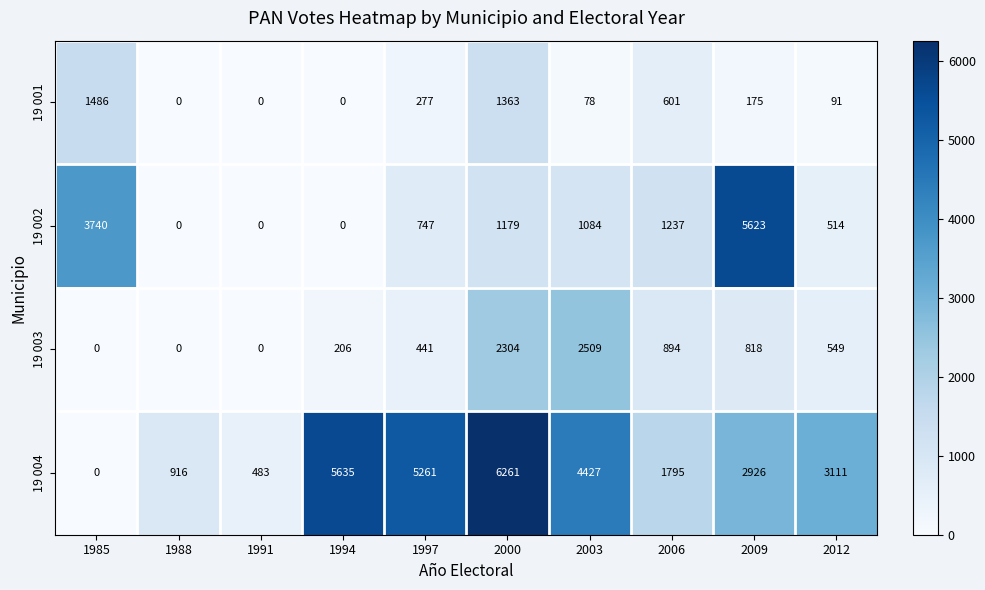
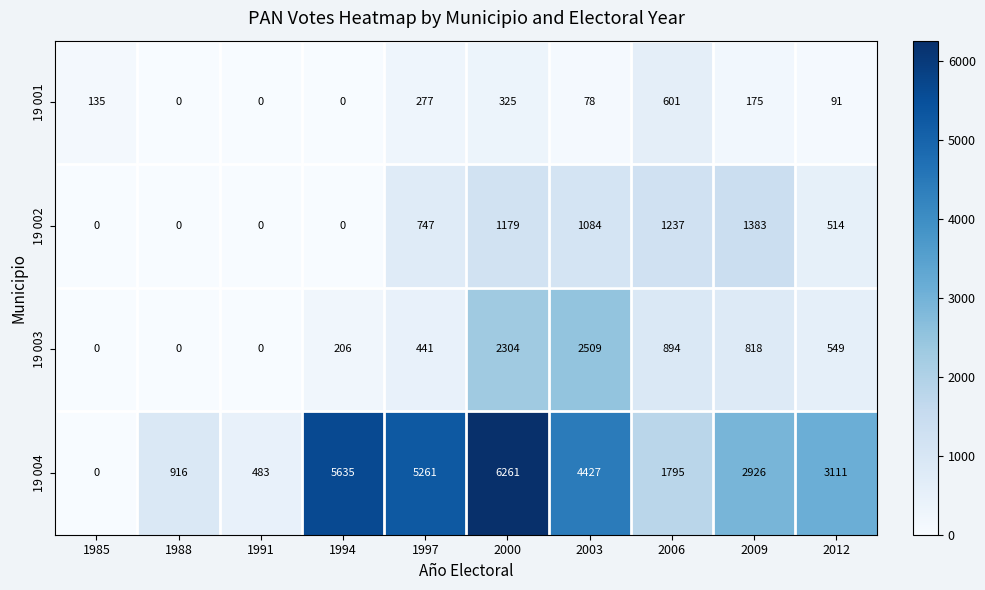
19 001, 1985: 1486 -> 135
19 001, 2000: 1363 -> 325
19 002, 1985: 3740 -> 0
19 002, 2009: 5623 -> 1383
